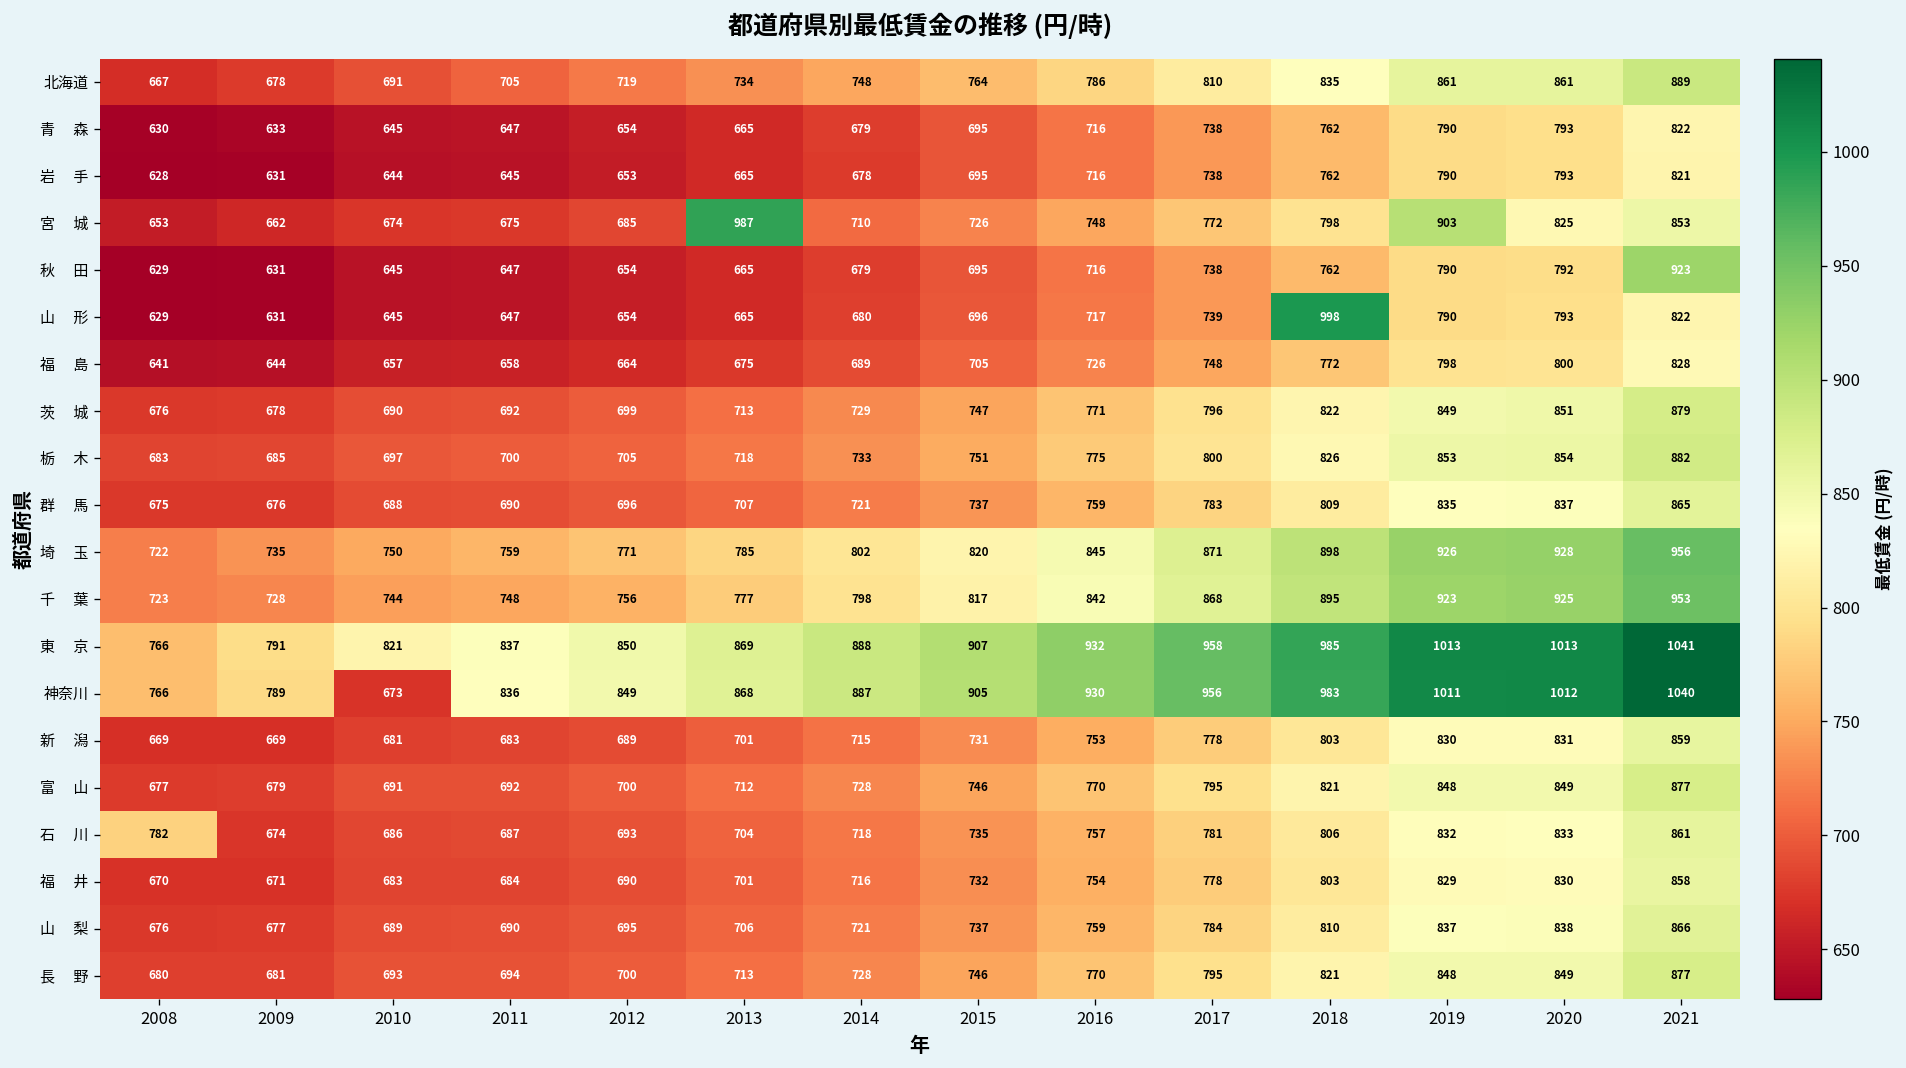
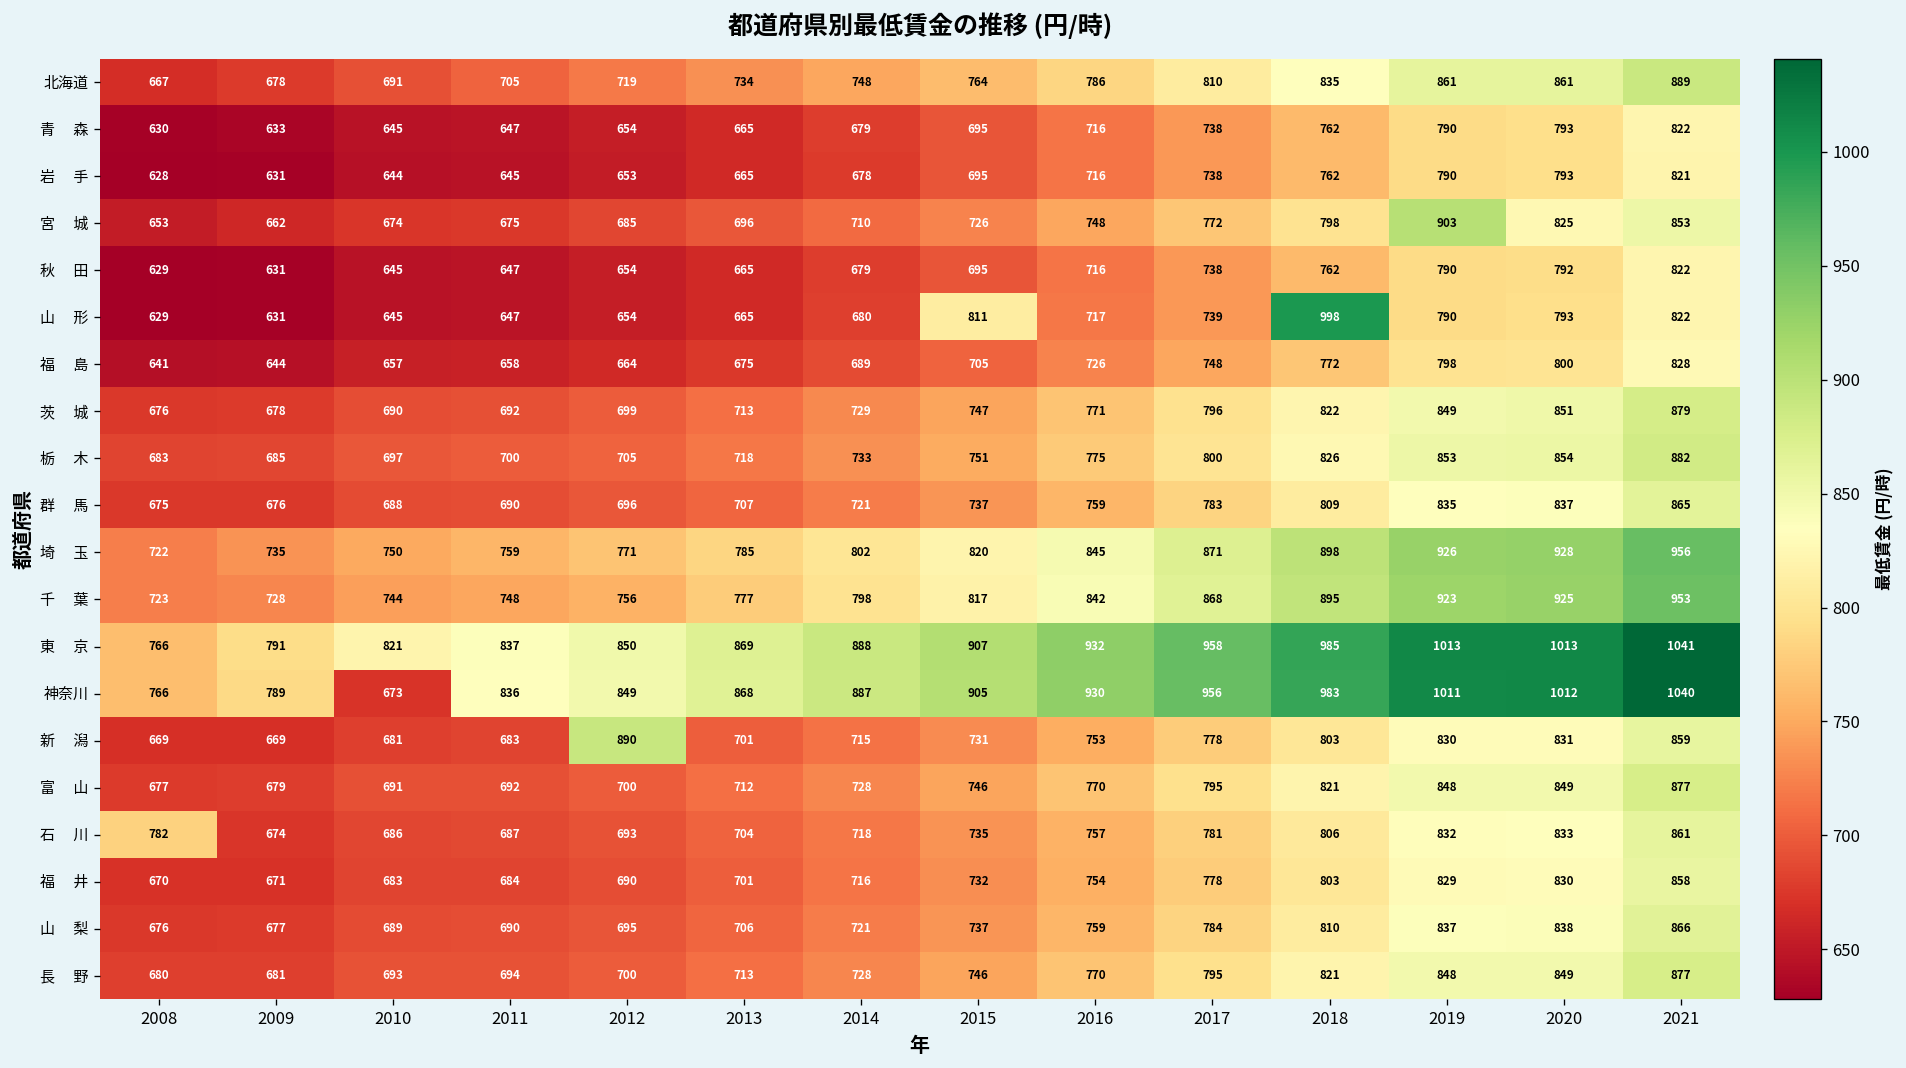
宮 城, 2013: 987 -> 696
秋 田, 2021: 923 -> 822
山 形, 2015: 696 -> 811
新 潟, 2012: 689 -> 890
